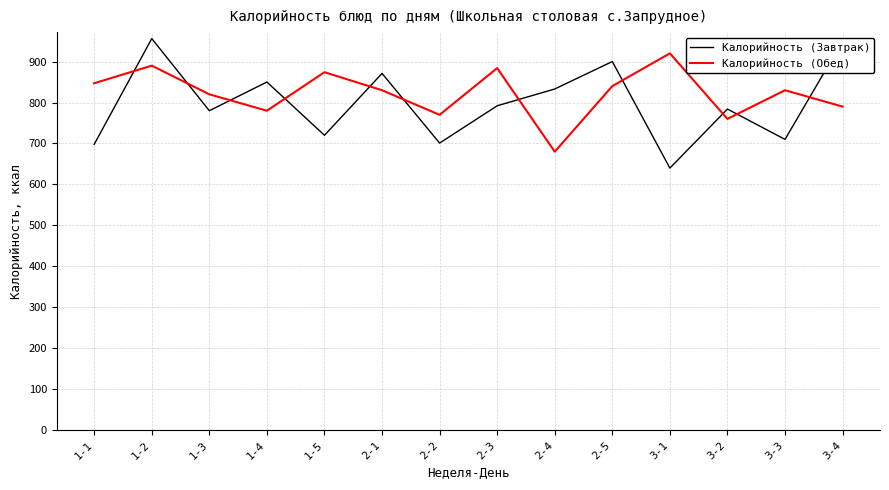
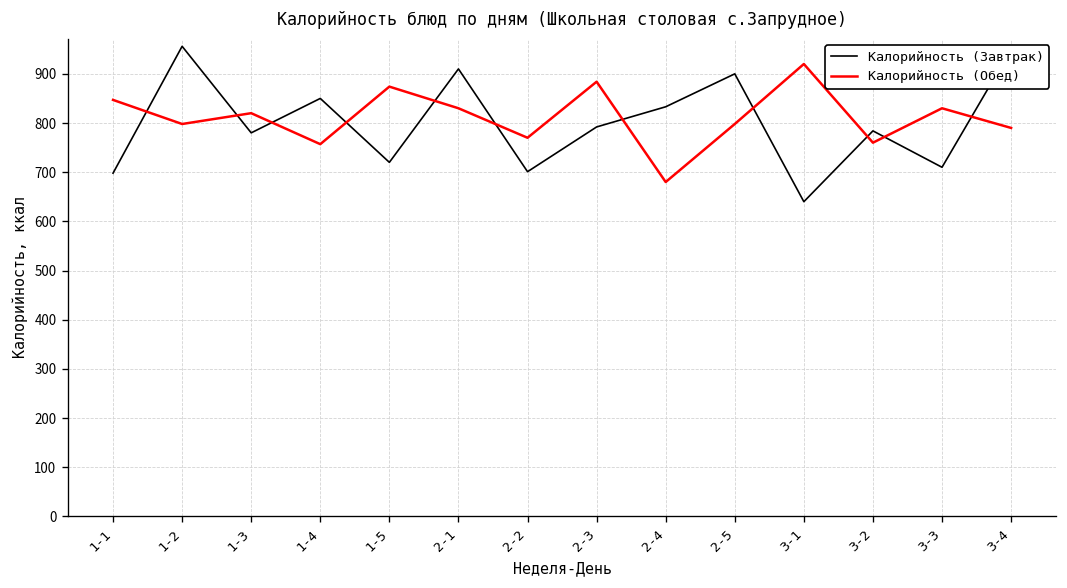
Калорийность (Обед), 1-2: 890 -> 800
Калорийность (Обед), 1-4: 780 -> 760
Калорийность (Завтрак), 2-1: 870 -> 910
Калорийность (Обед), 2-5: 840 -> 800
